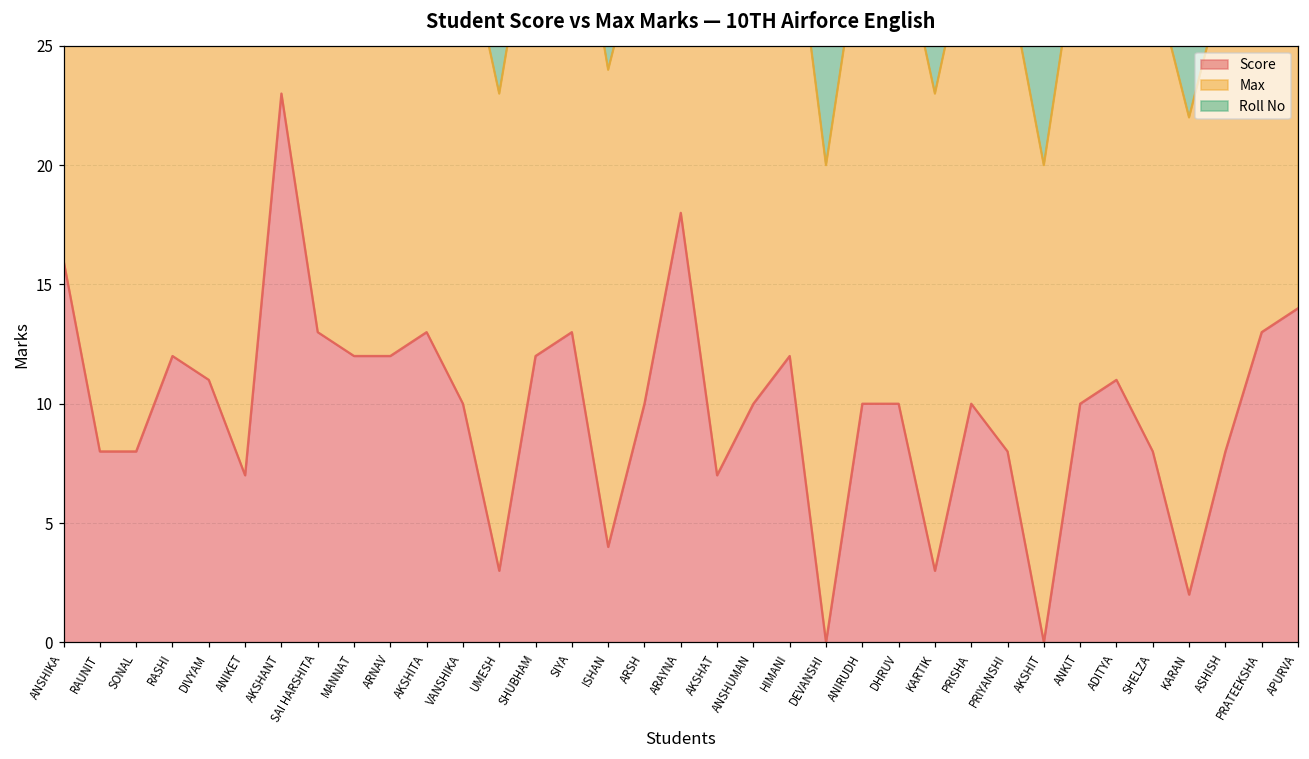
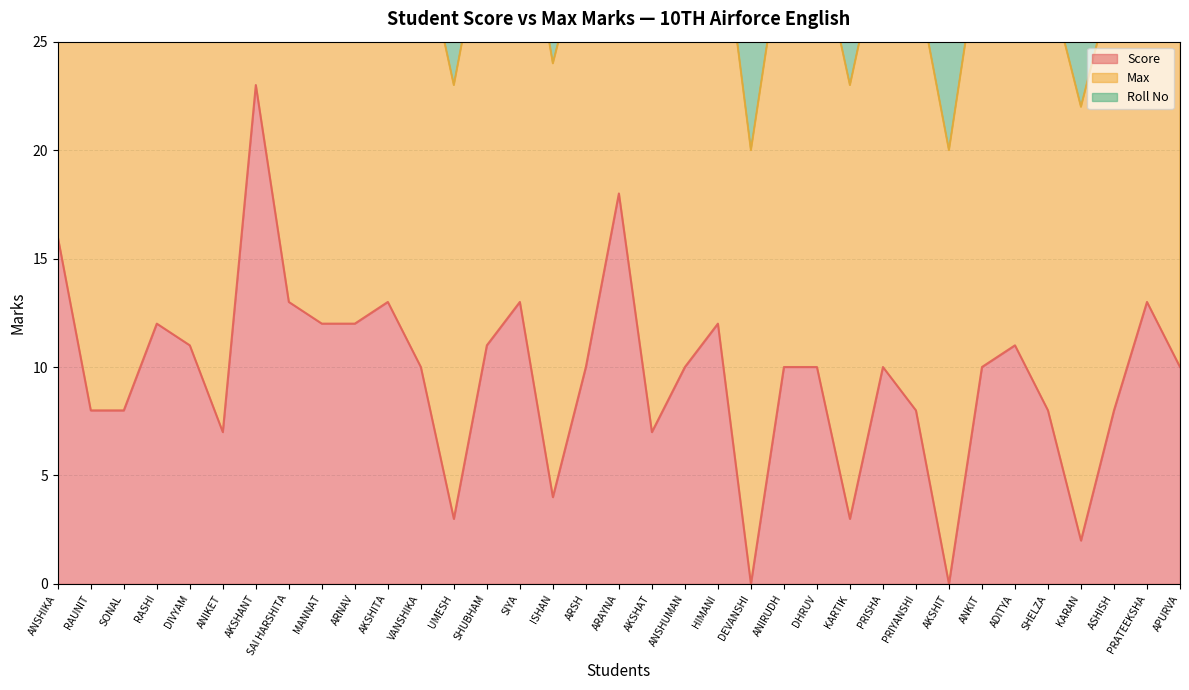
Score, SHUBHAM: 12 -> 11
Score, APURVA: 14 -> 10
